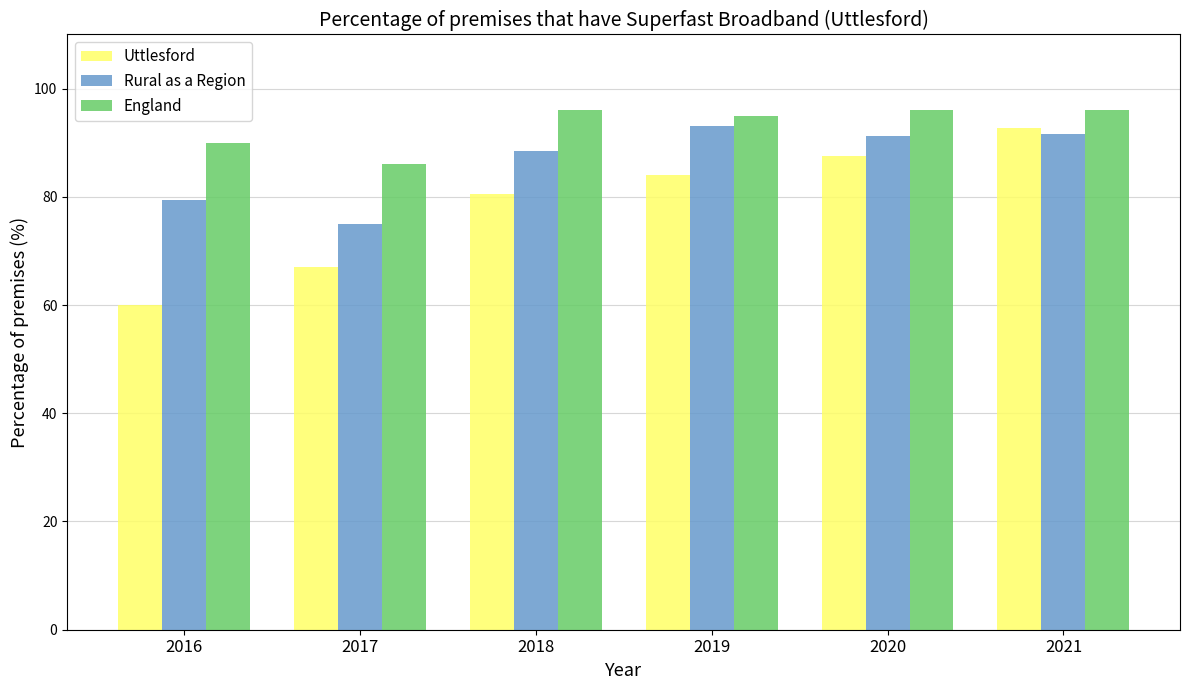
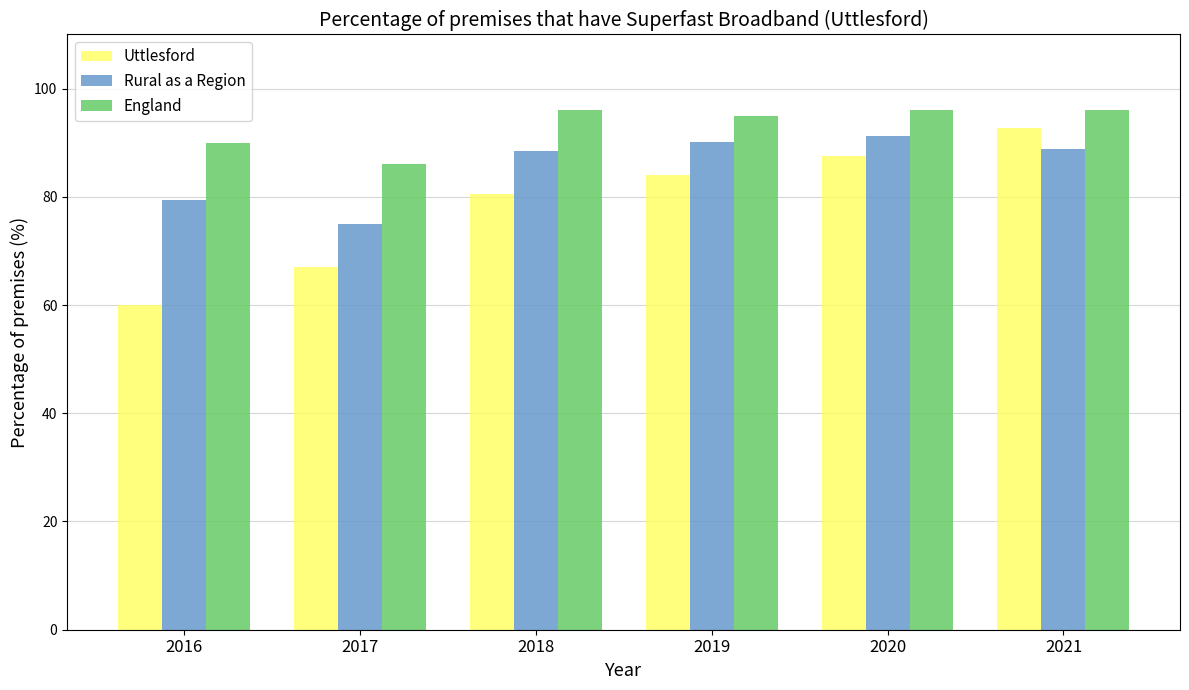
Rural as a Region, 2019: 93 -> 90
Rural as a Region, 2021: 92 -> 89
